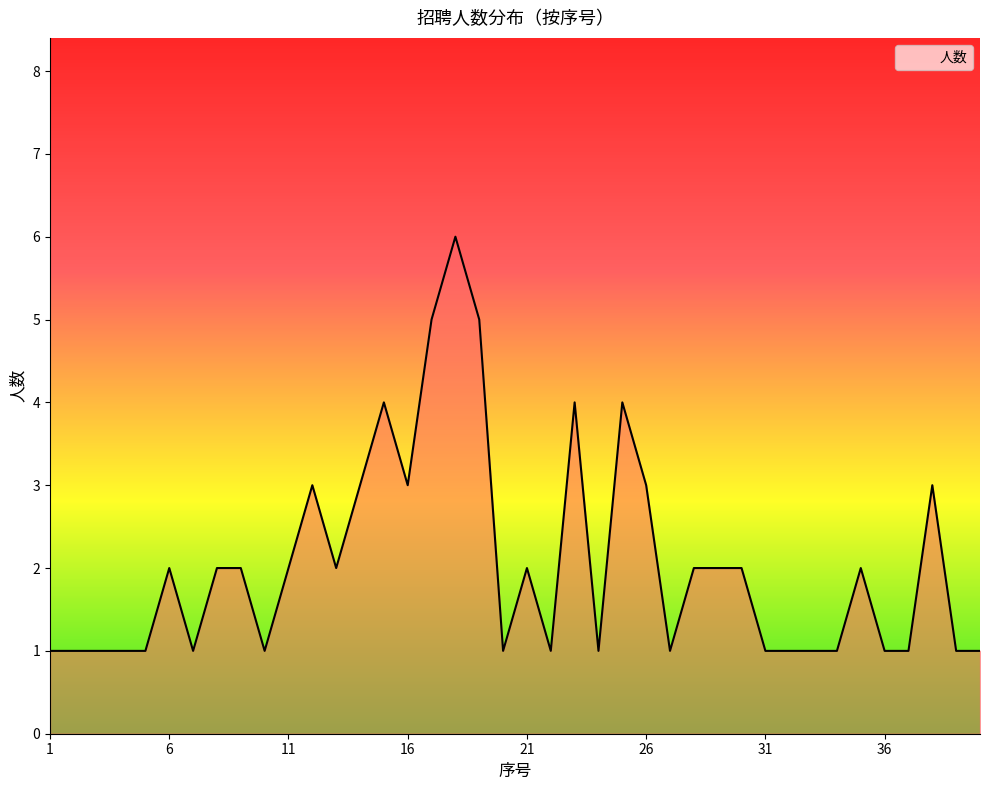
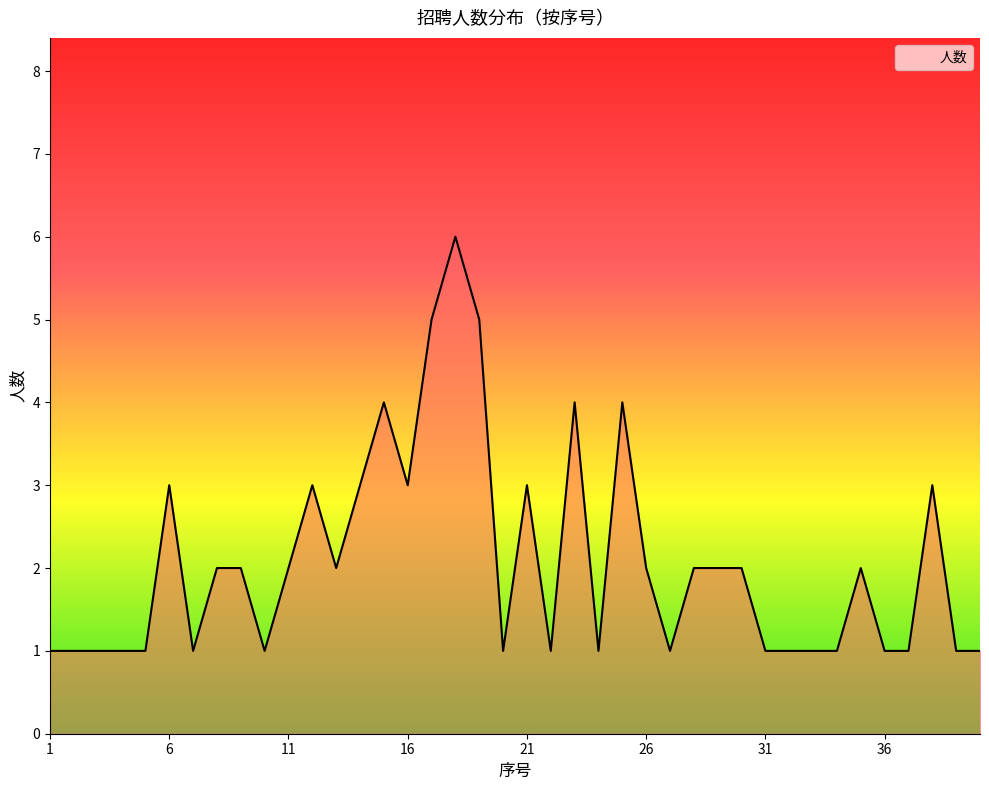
6: 2 -> 3
21: 2 -> 3
26: 3 -> 2
